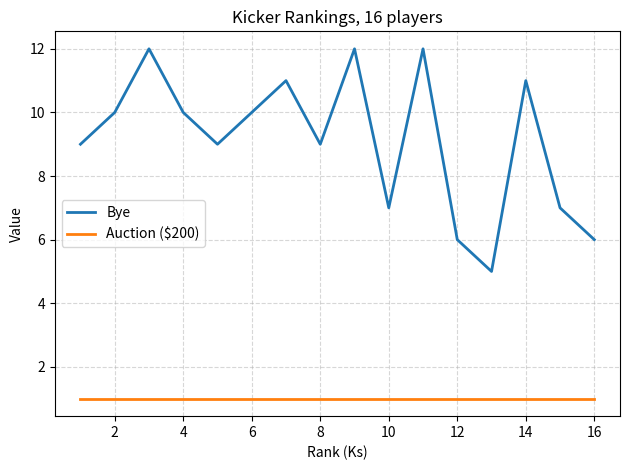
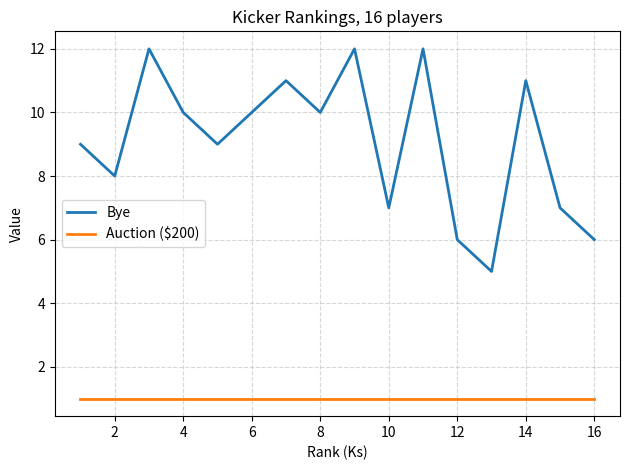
Bye, 2: 10 -> 8
Bye, 8: 9 -> 10
